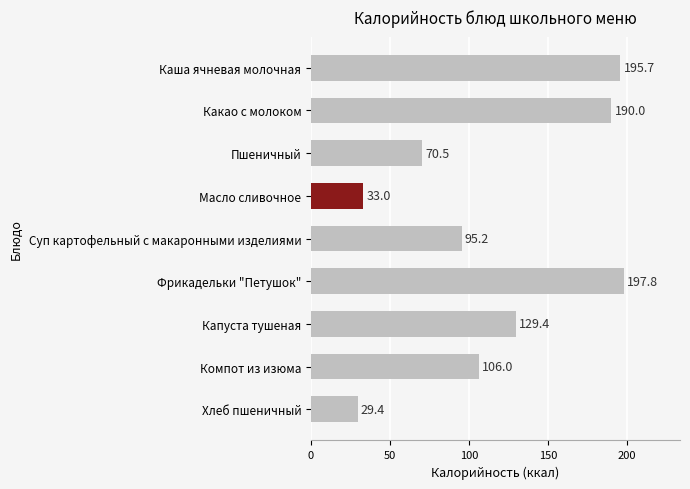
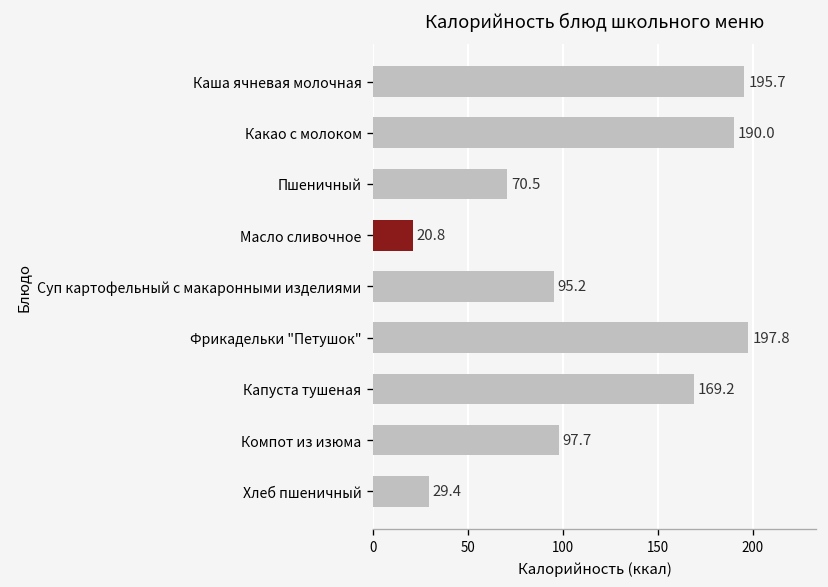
Масло сливочное: 33.0 -> 20.8
Капуста тушеная: 129.4 -> 169.2
Компот из изюма: 106.0 -> 97.7
